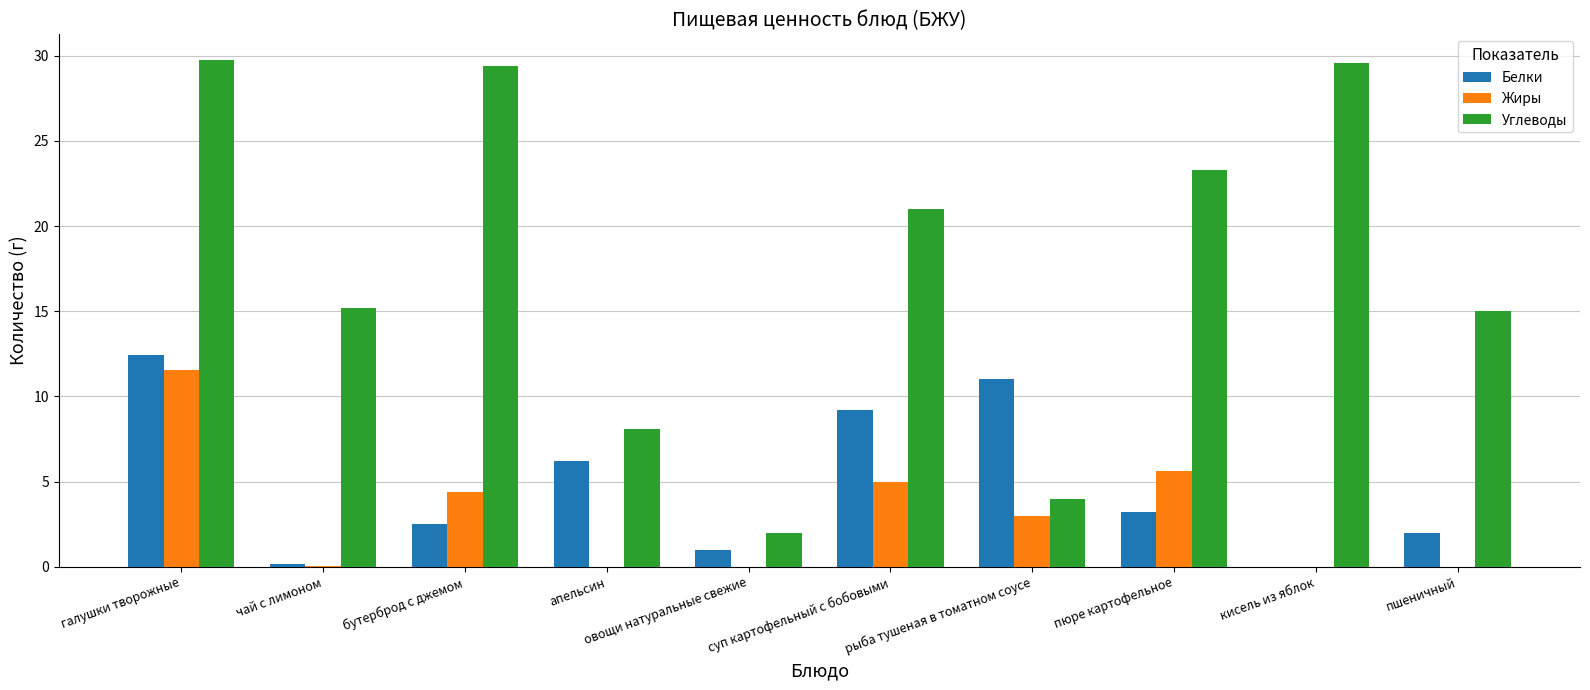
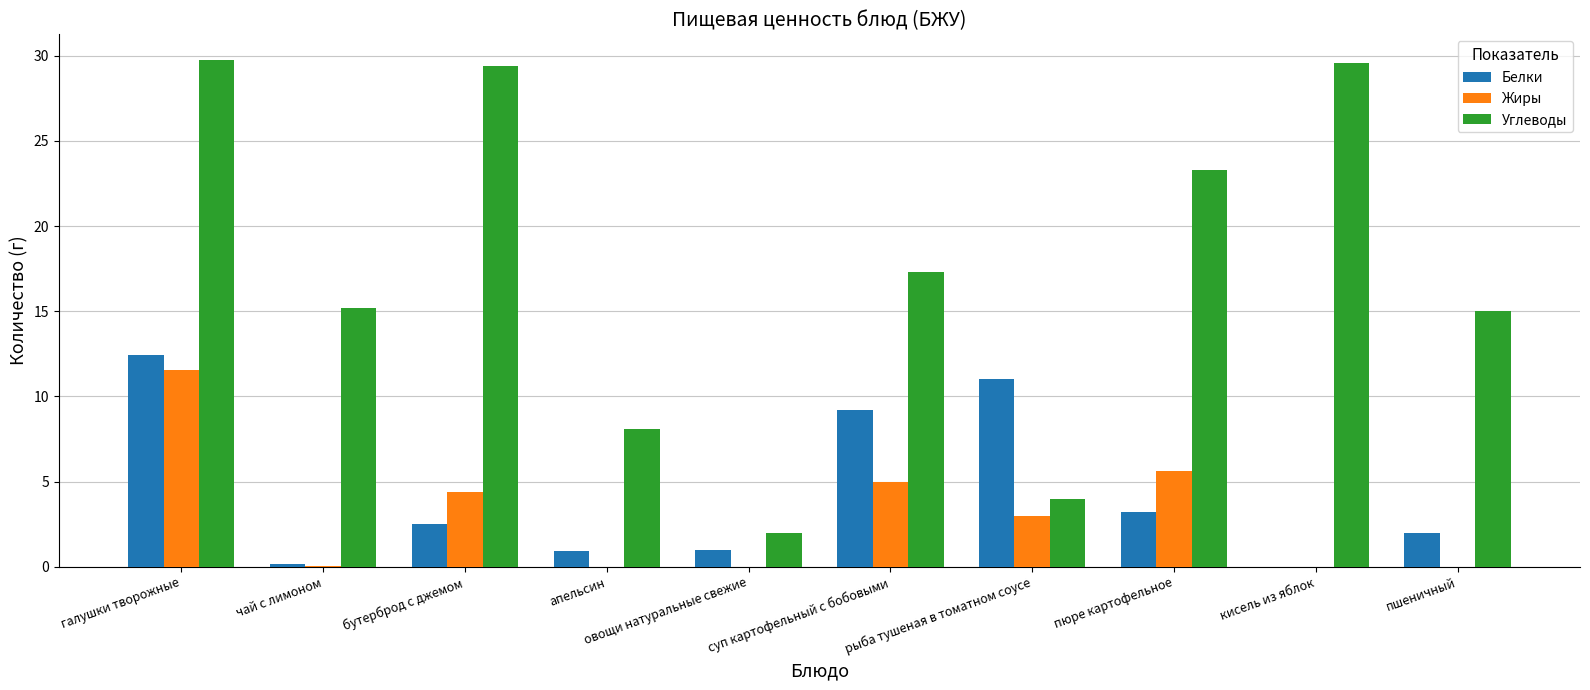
Белки, апельсин: 6.2 -> 0.9
Углеводы, суп картофельный с бобовыми: 21.0 -> 17.3
